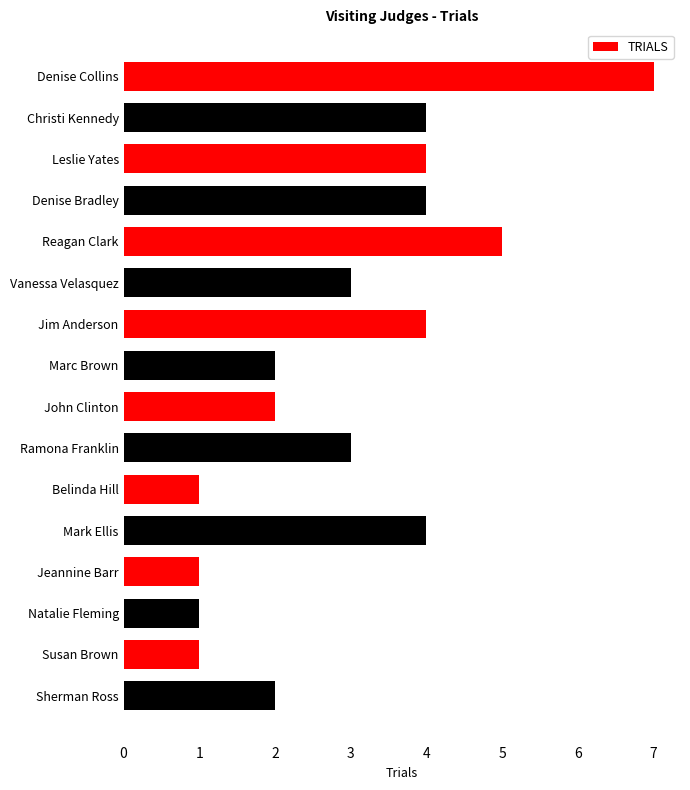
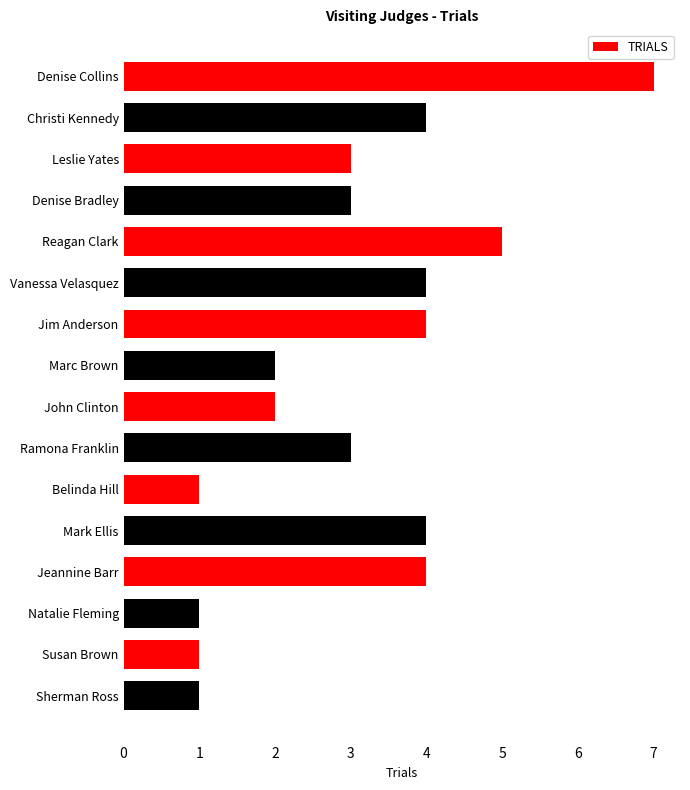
Leslie Yates: 4 -> 3
Denise Bradley: 4 -> 3
Vanessa Velasquez: 3 -> 4
Jeannine Barr: 1 -> 4
Sherman Ross: 2 -> 1
